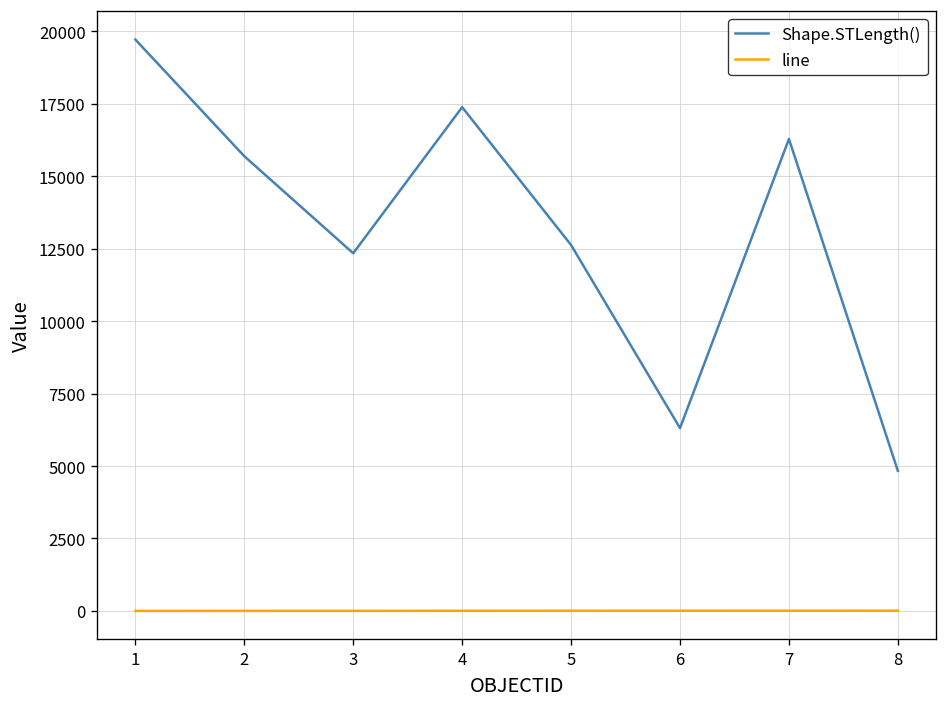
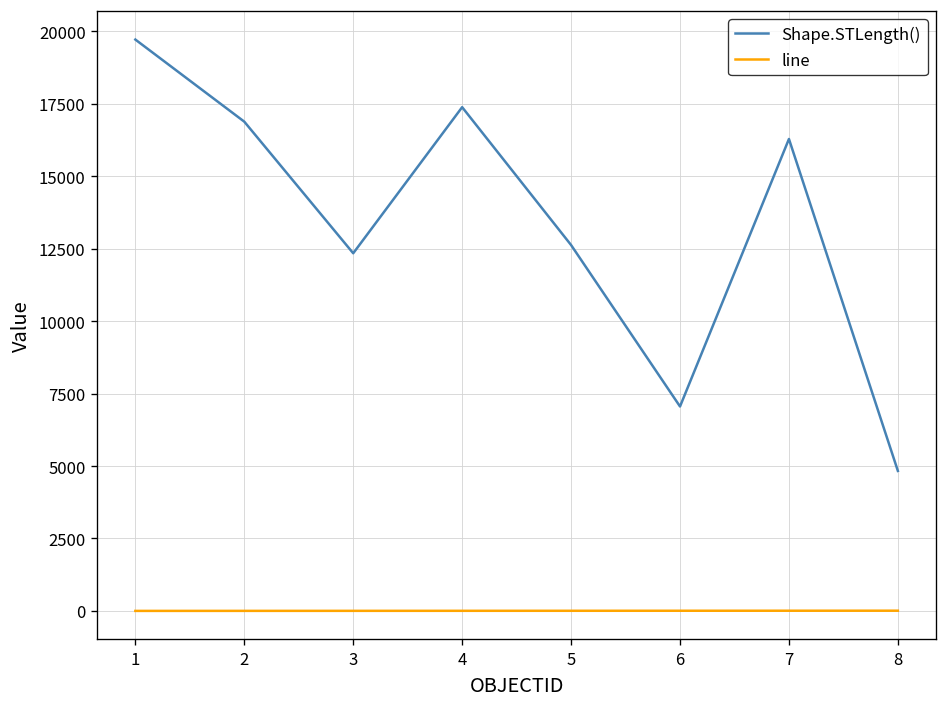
Shape.STLength(), 2: 15700 -> 16900
Shape.STLength(), 6: 6300 -> 7100
